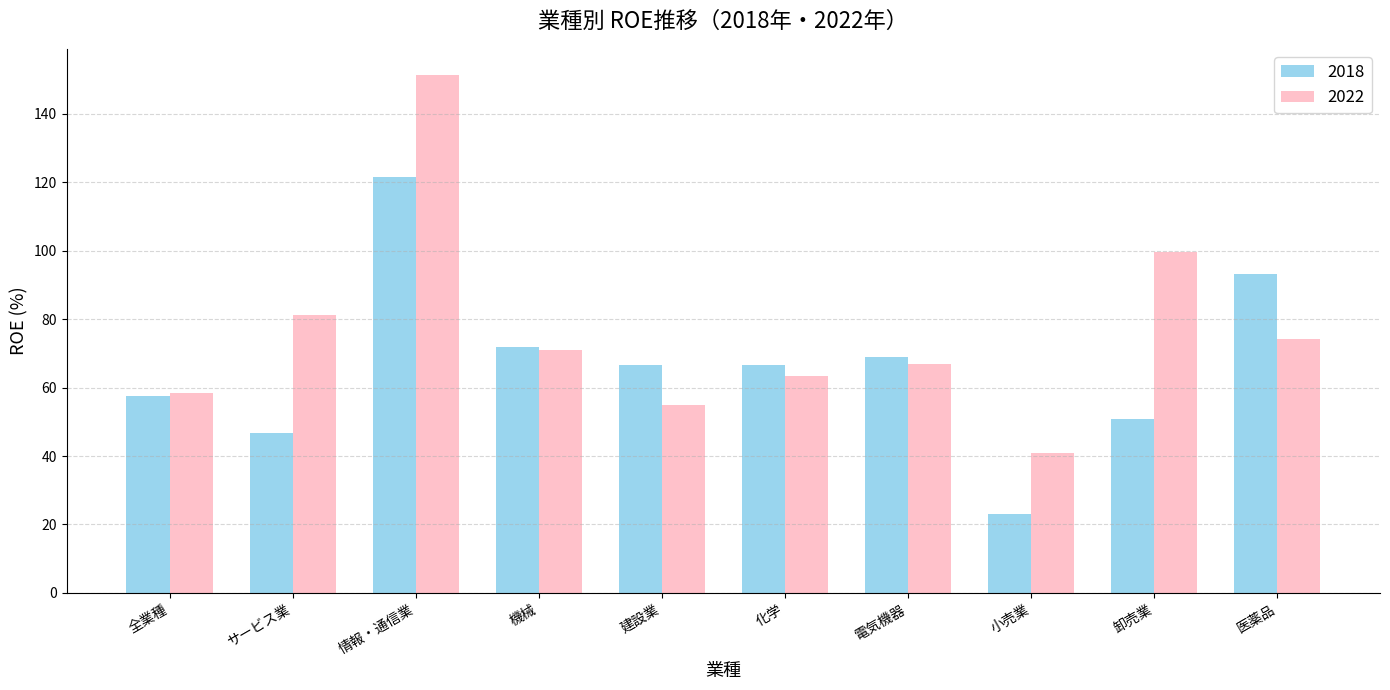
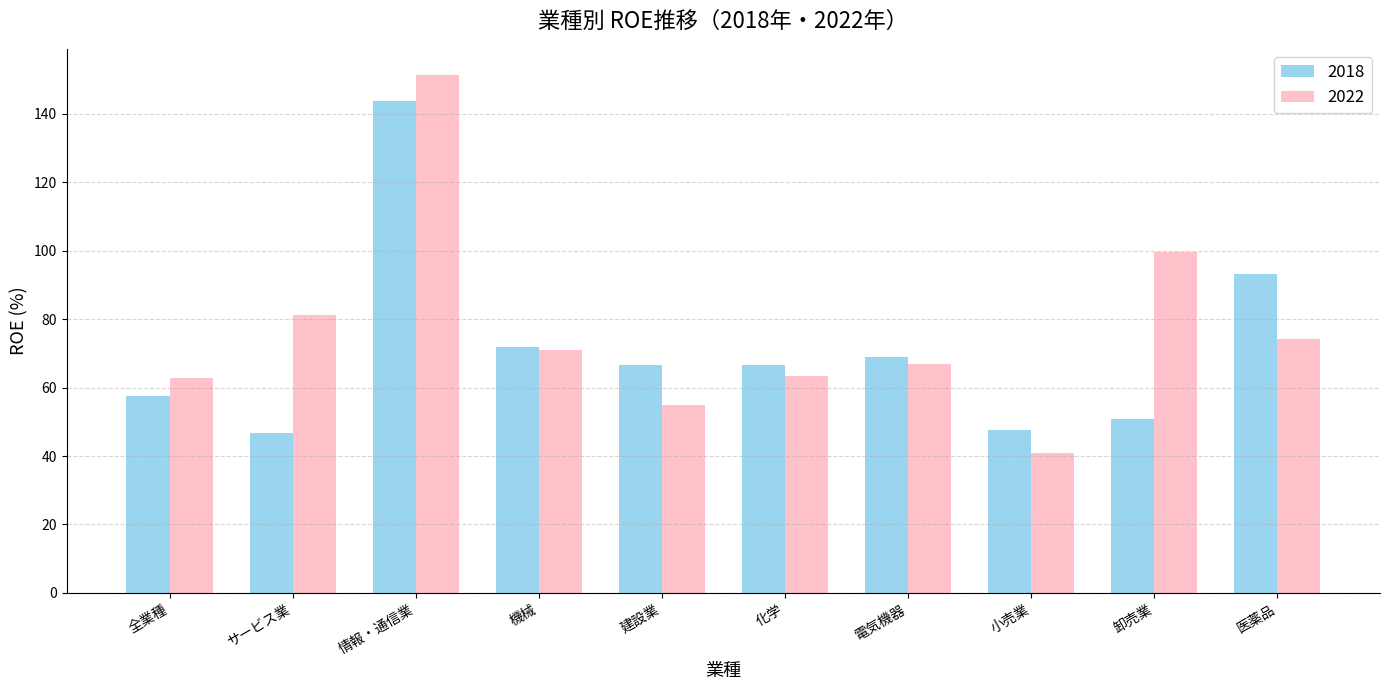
2022, 全業種: 58 -> 63
2018, 情報・通信業: 122 -> 144
2018, 小売業: 23 -> 48
